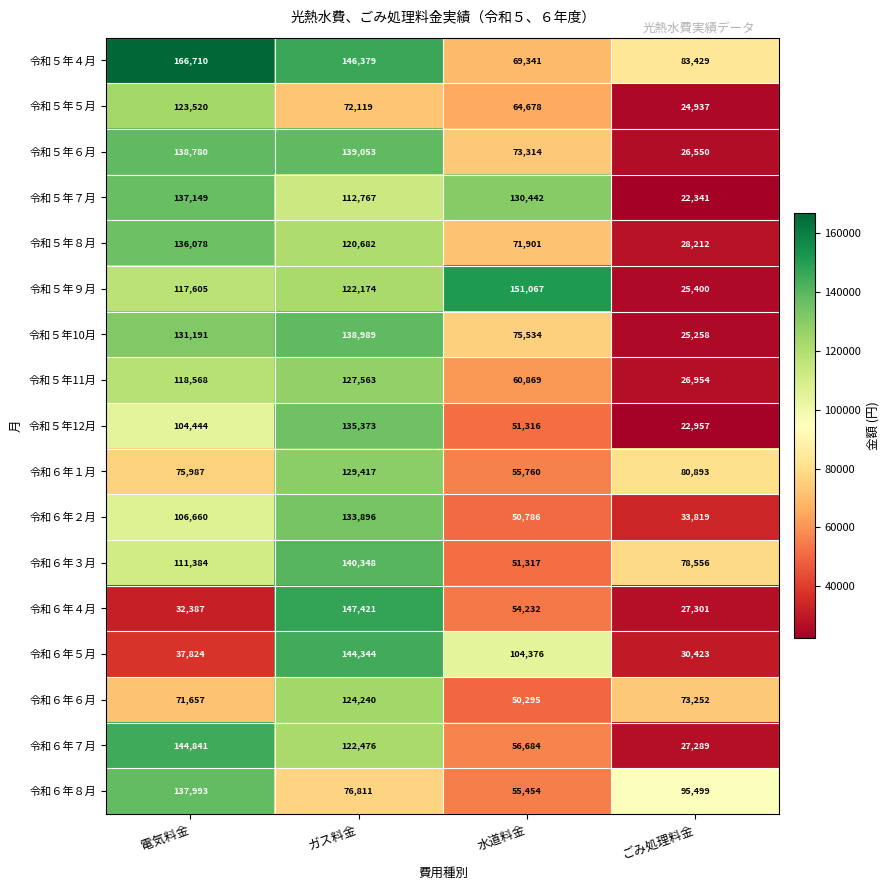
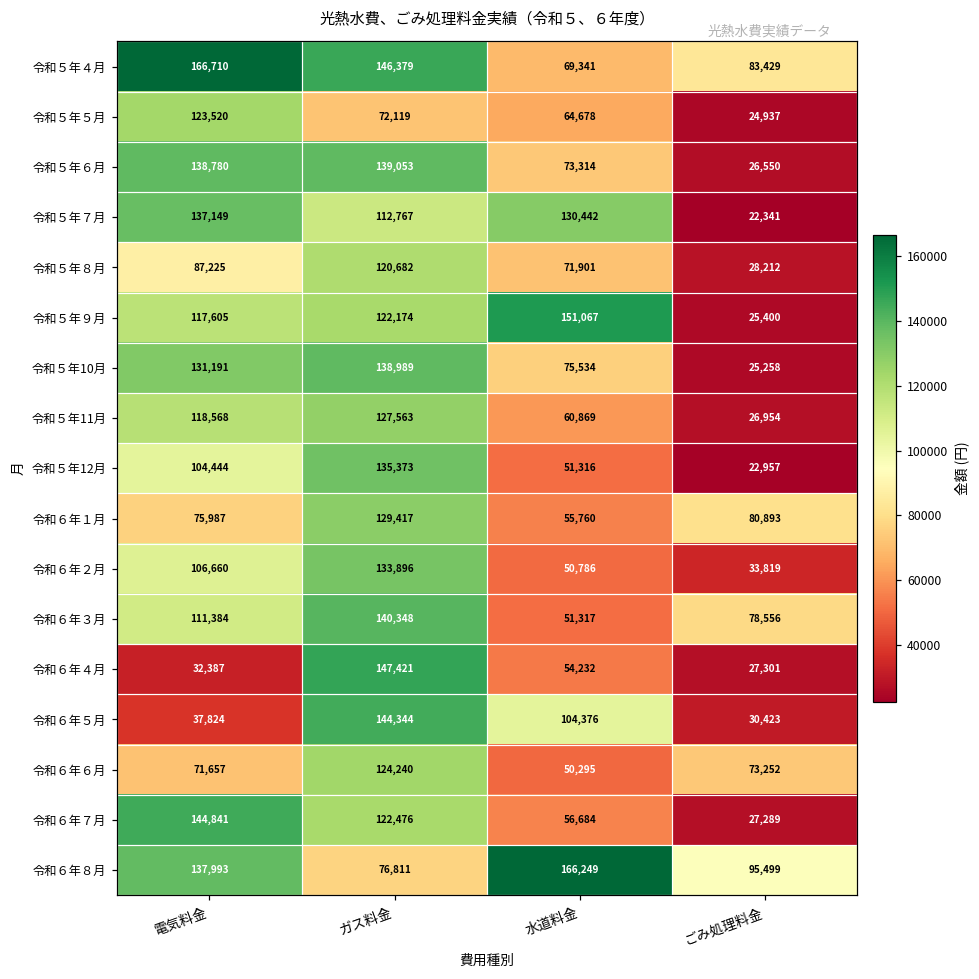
令和５年８月, 電気料金: 136,078 -> 87,225
令和６年８月, 水道料金: 55,454 -> 166,249
